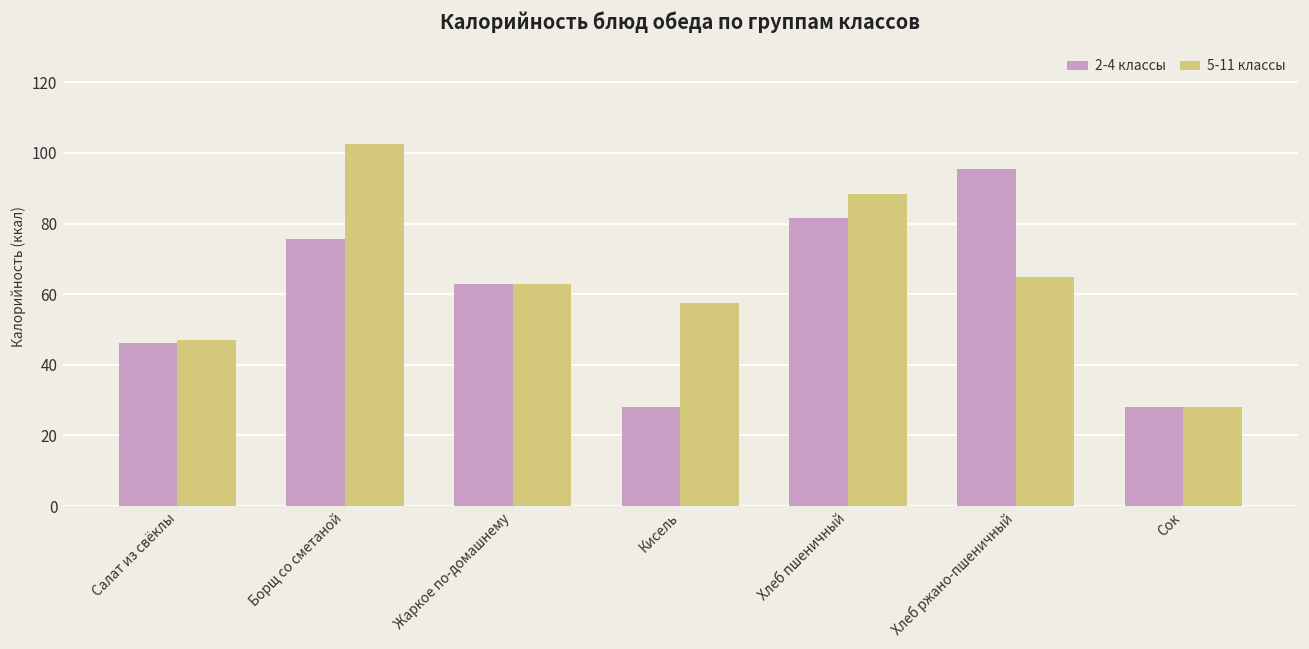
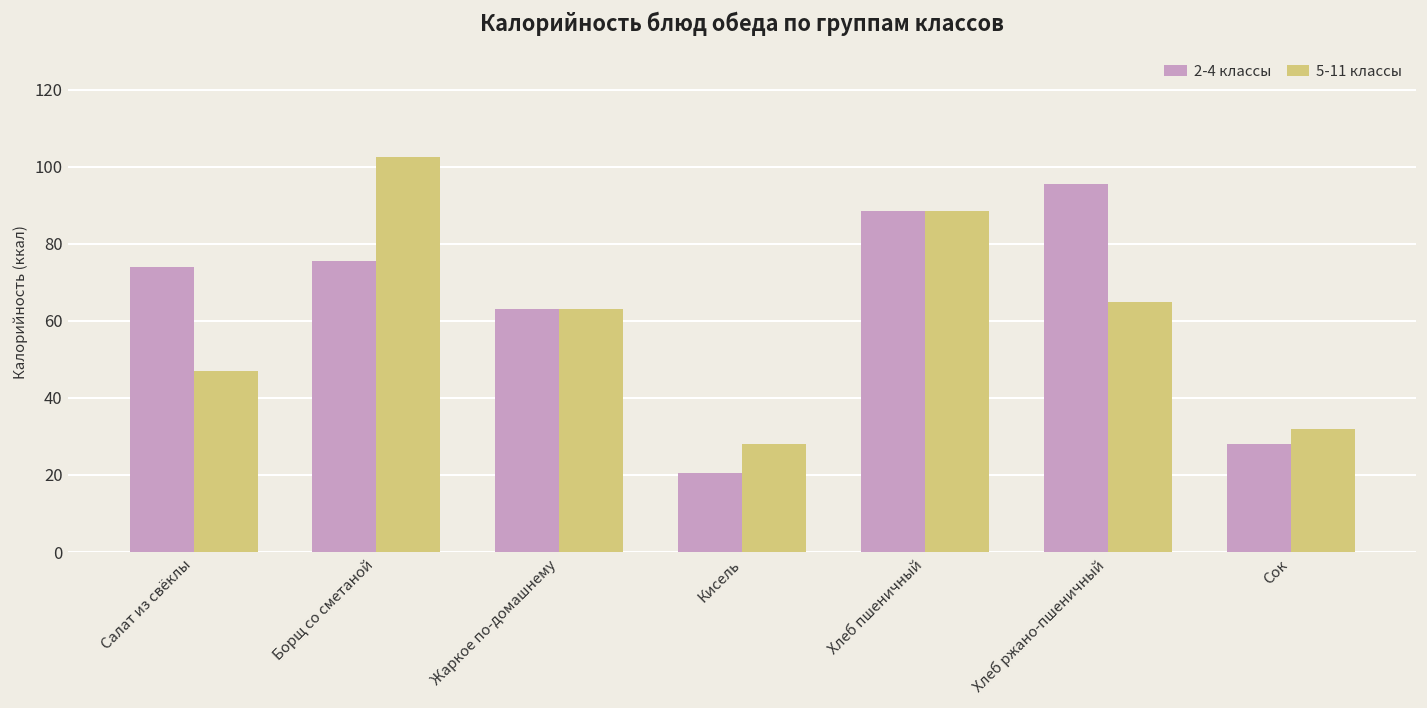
2-4 классы, Салат из свёклы: 46 -> 74
2-4 классы, Кисель: 28 -> 21
5-11 классы, Кисель: 58 -> 28
2-4 классы, Хлеб пшеничный: 82 -> 88
5-11 классы, Сок: 28 -> 32
